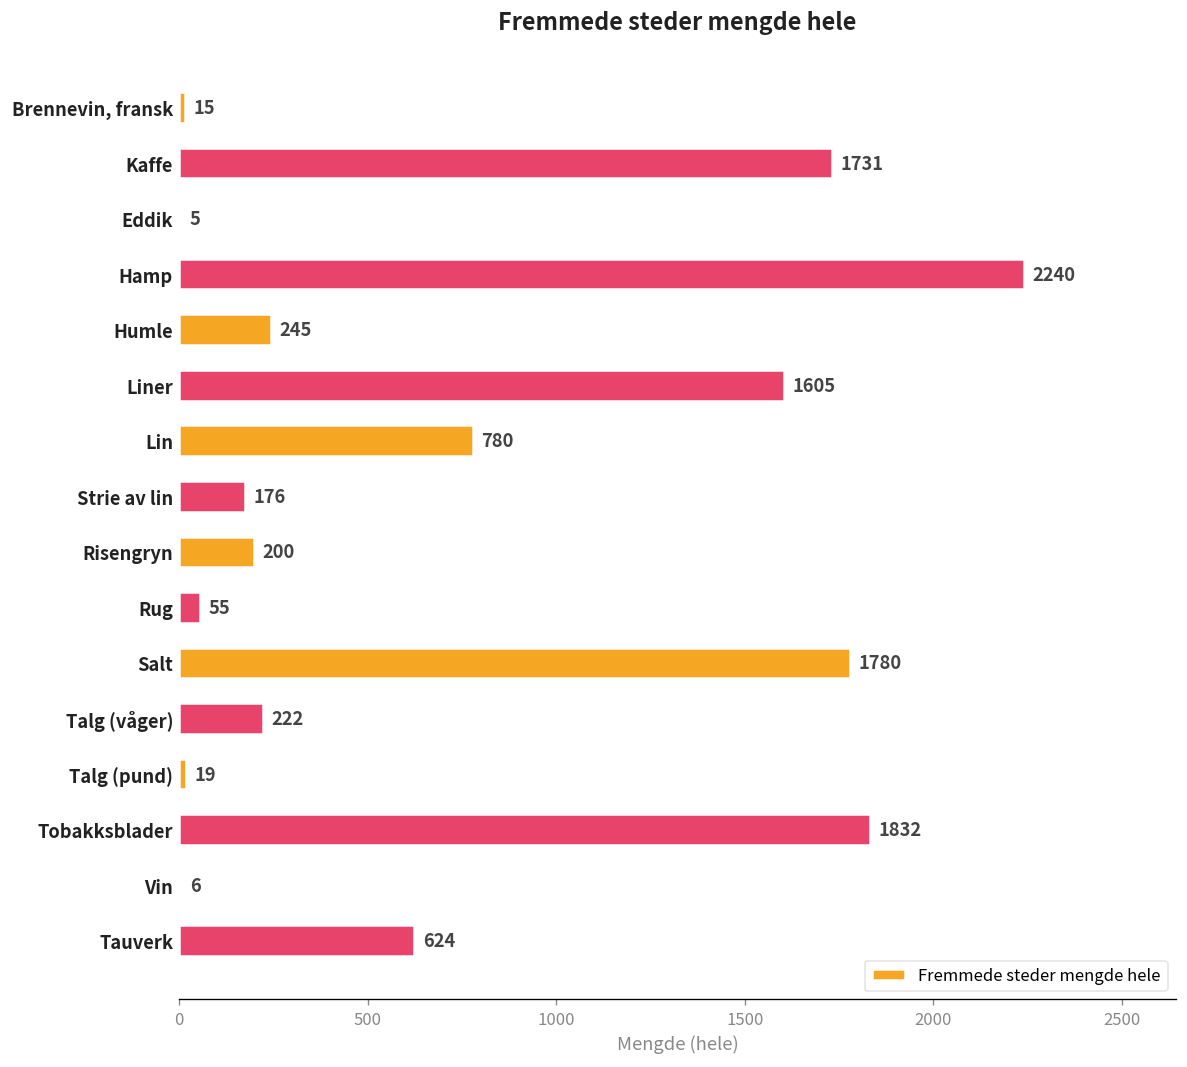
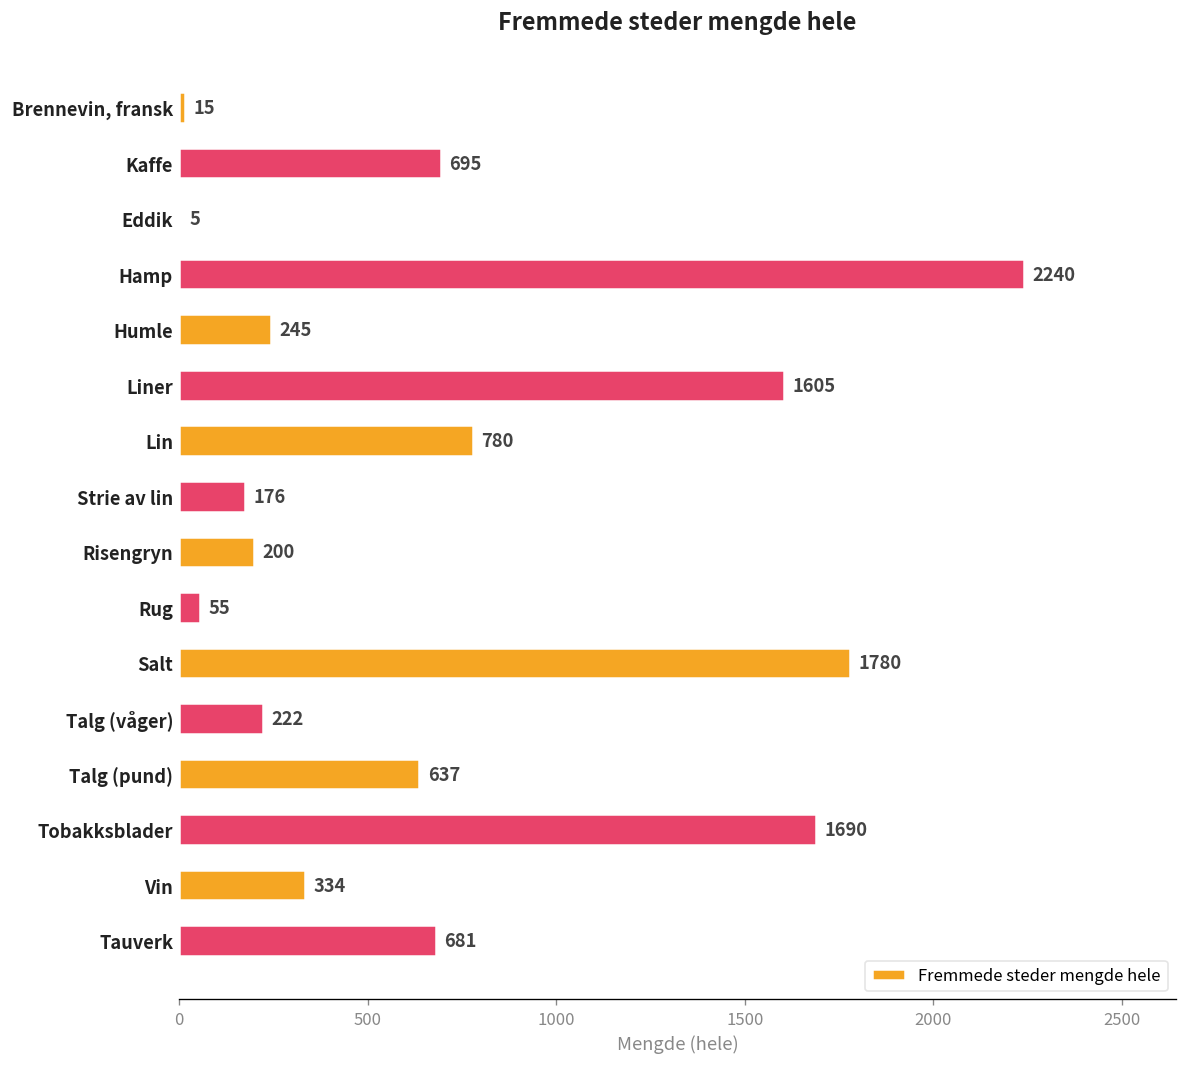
Kaffe: 1731 -> 695
Talg (pund): 19 -> 637
Tobakksblader: 1832 -> 1690
Vin: 6 -> 334
Tauverk: 624 -> 681
